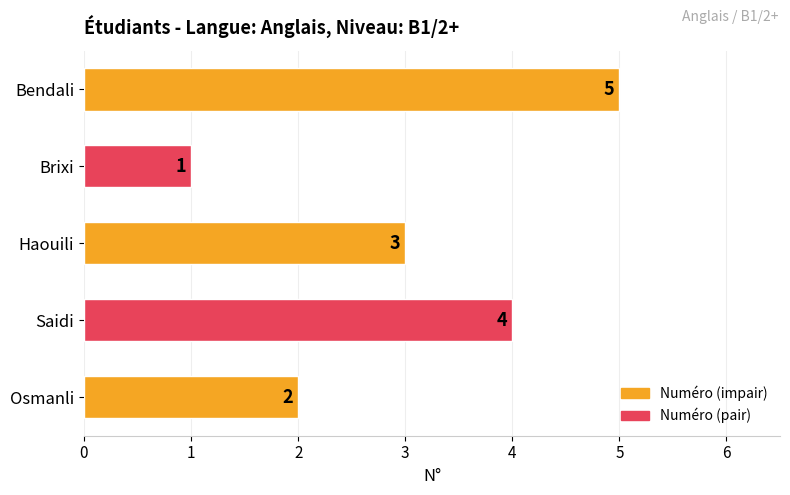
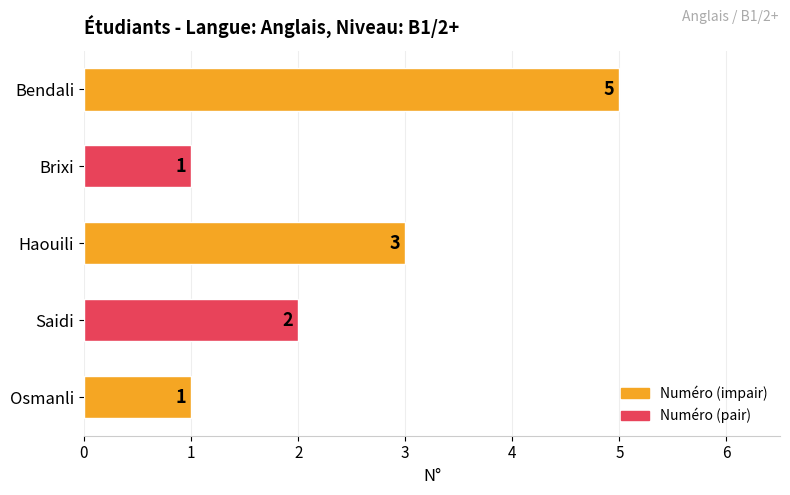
Saidi: 4 -> 2
Osmanli: 2 -> 1
